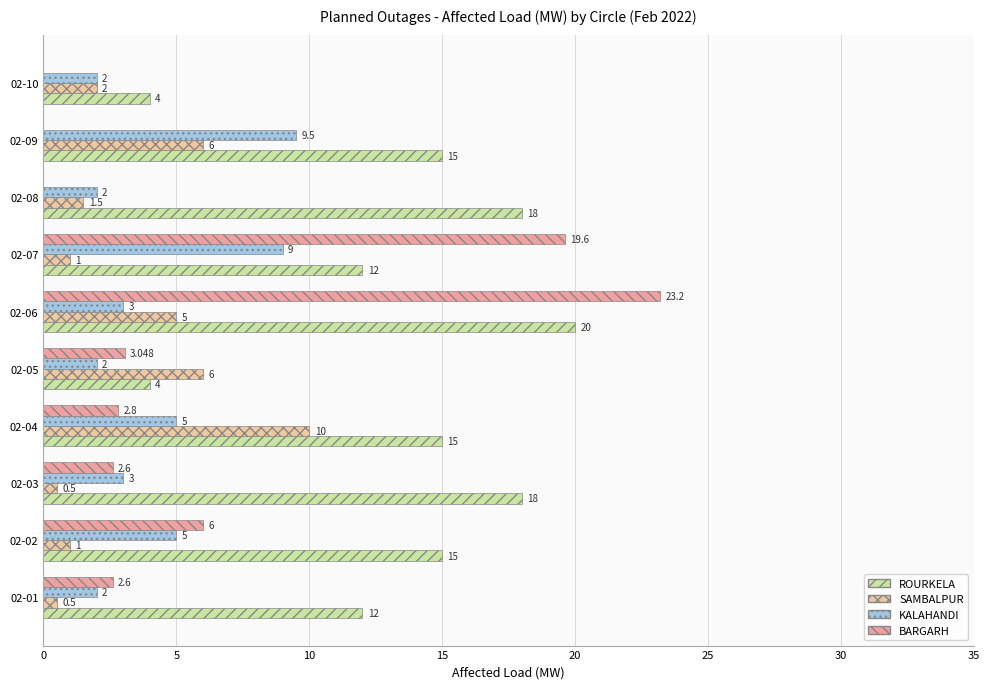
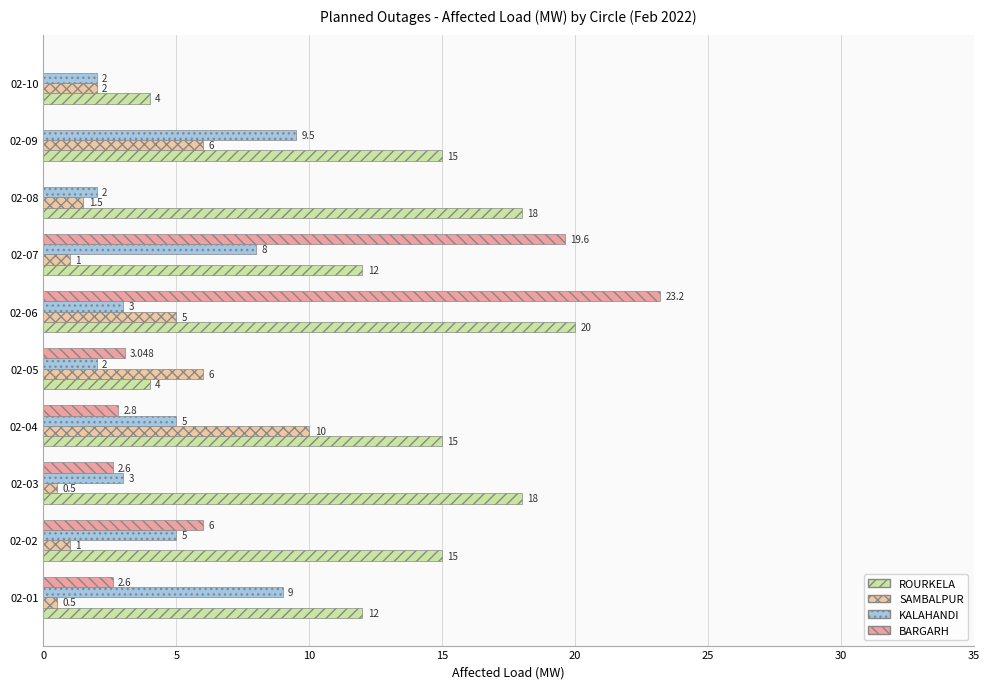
KALAHANDI, 02-07: 9 -> 8
KALAHANDI, 02-01: 2 -> 9
